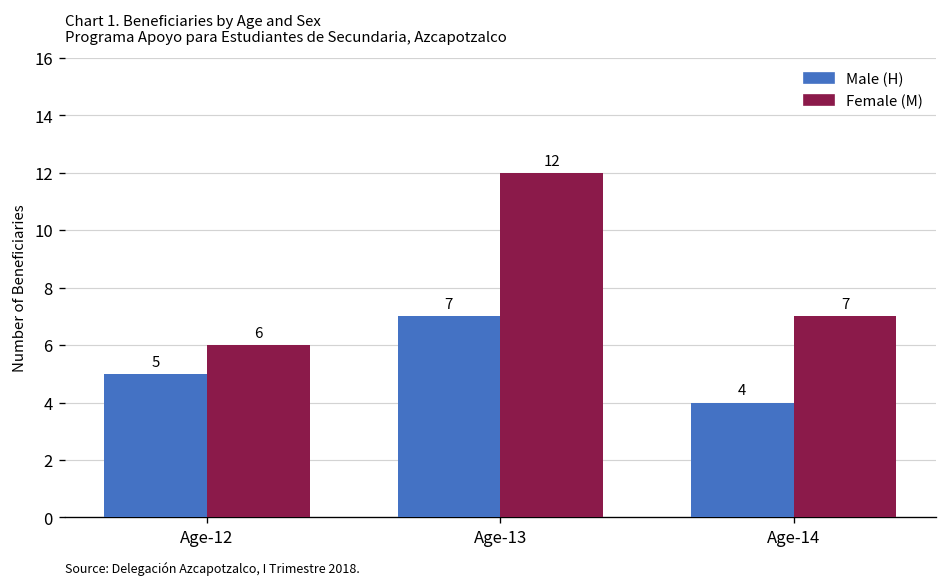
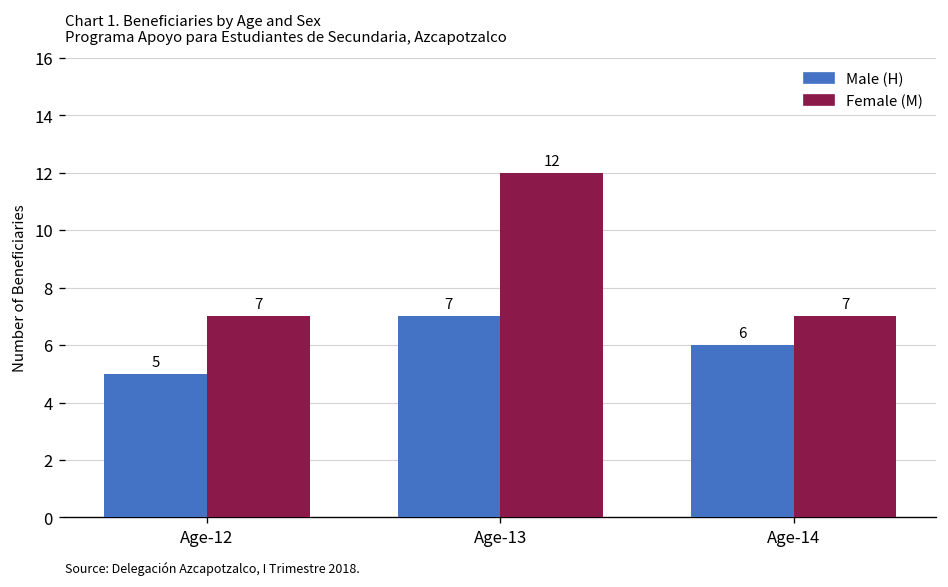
Female (M), Age-12: 6 -> 7
Male (H), Age-14: 4 -> 6
